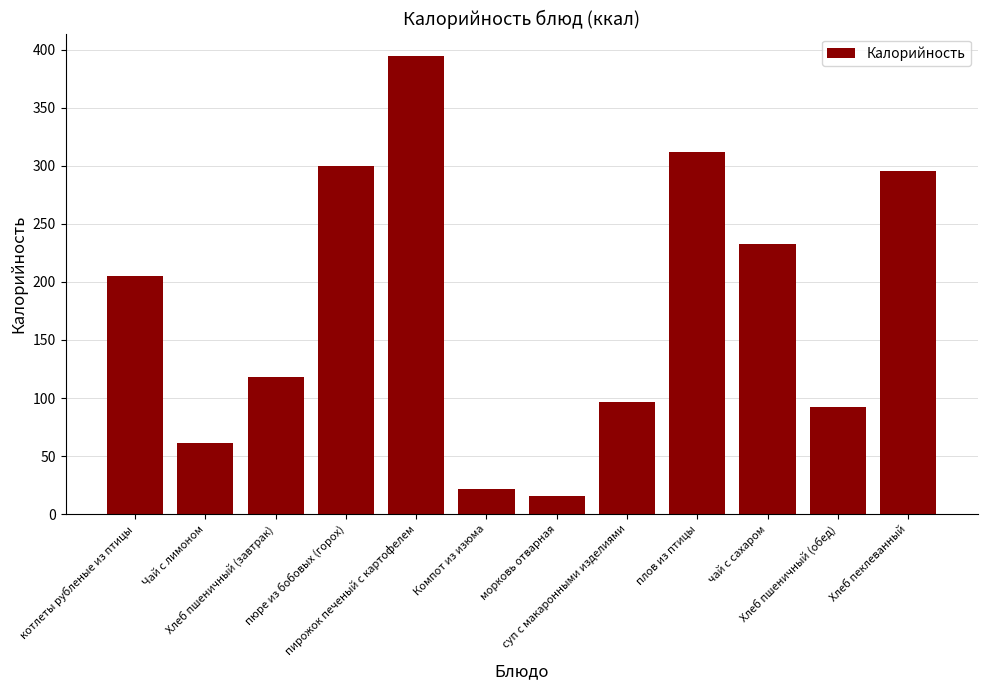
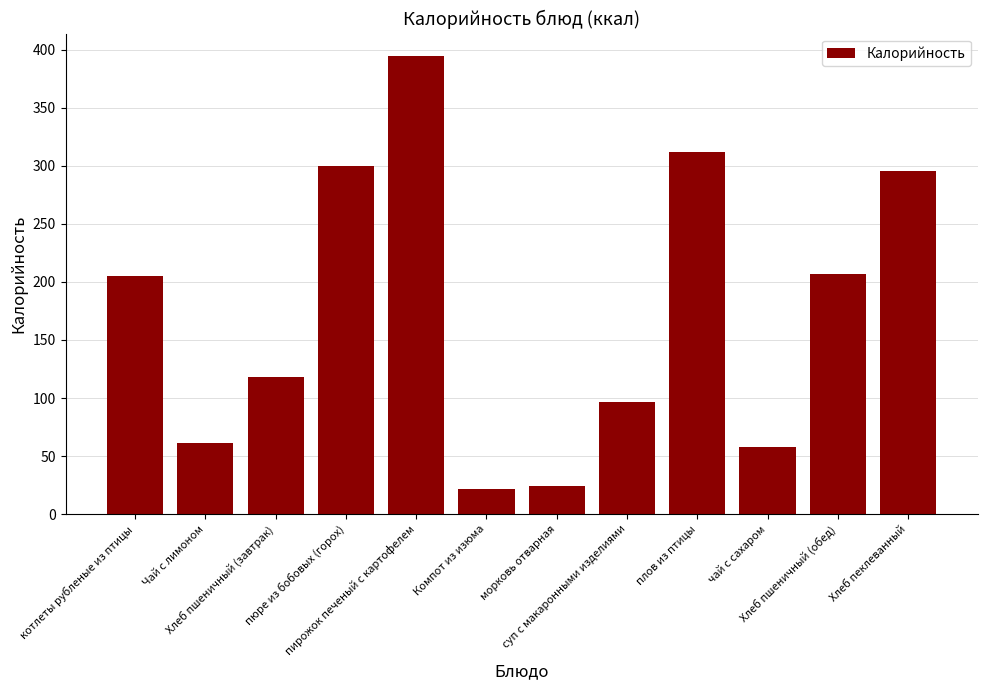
морковь отварная: 16 -> 24
чай с сахаром: 233 -> 58
Хлеб пшеничный (обед): 92 -> 207
